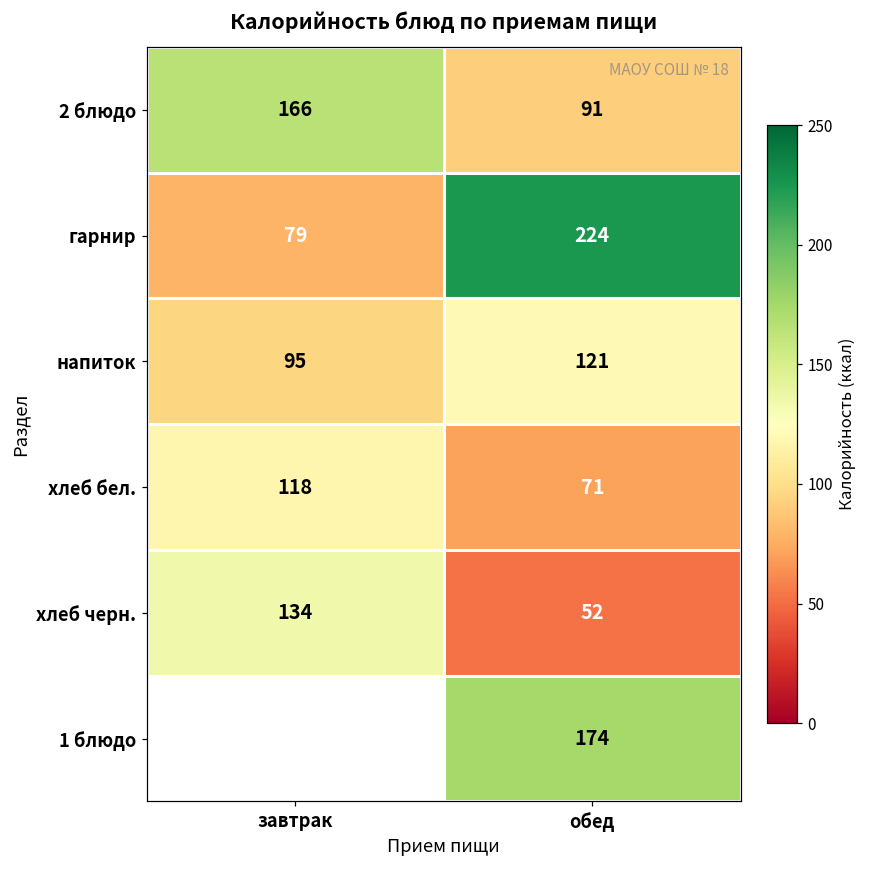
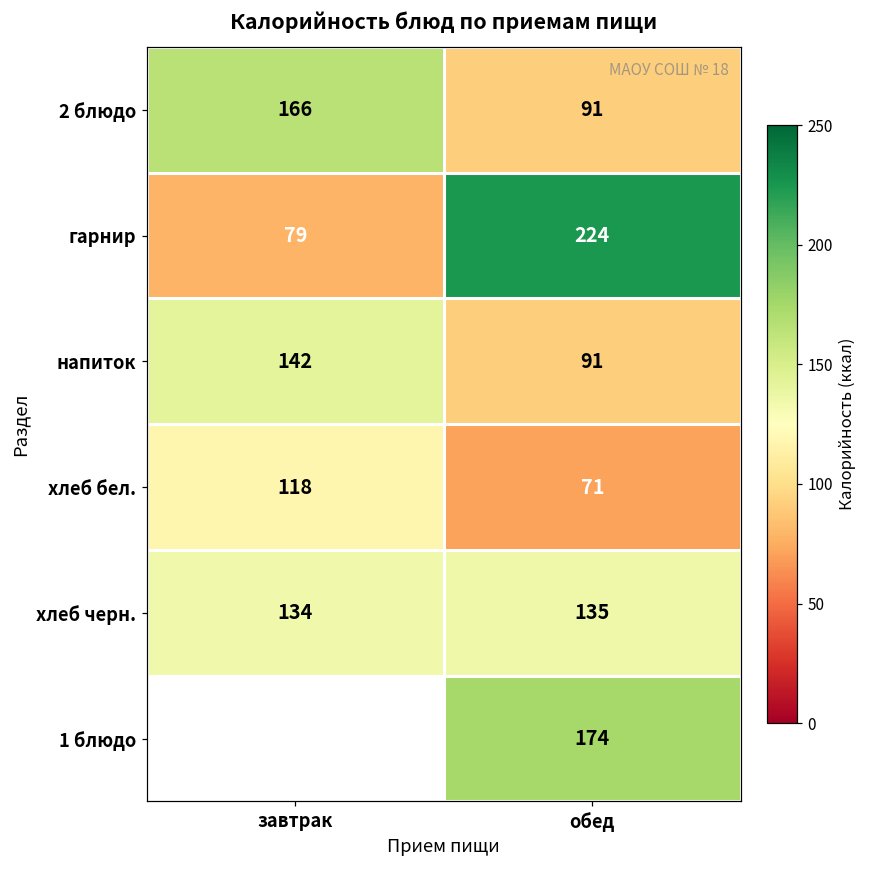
напиток, завтрак: 95 -> 142
напиток, обед: 121 -> 91
хлеб черн., обед: 52 -> 135
